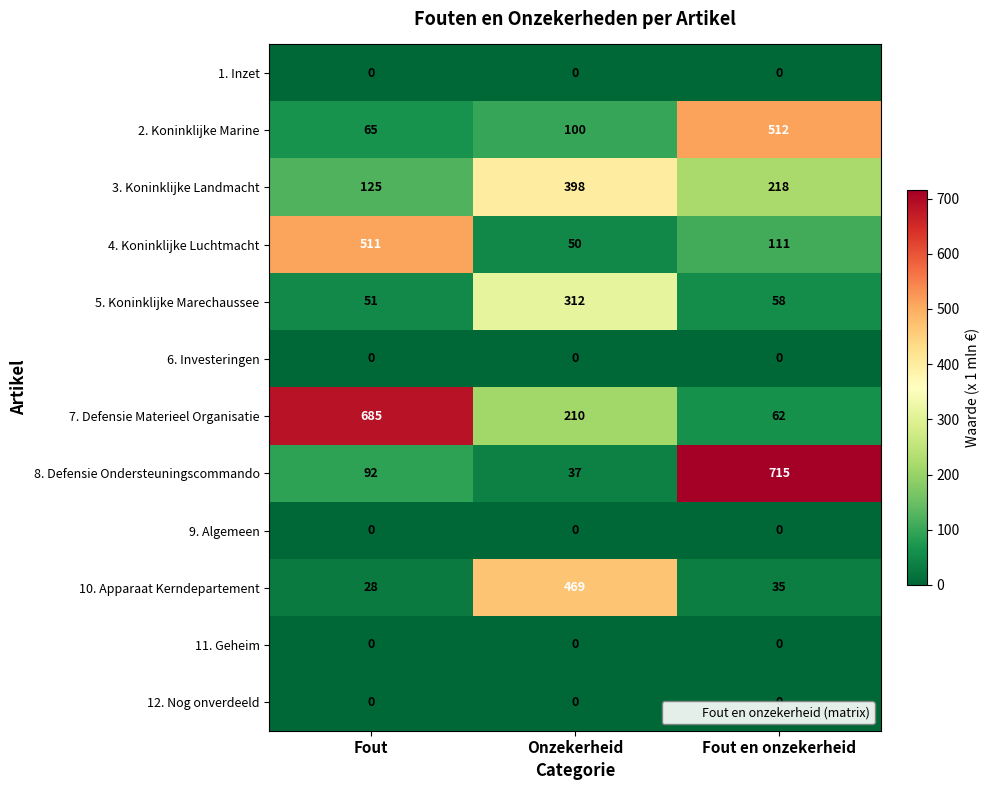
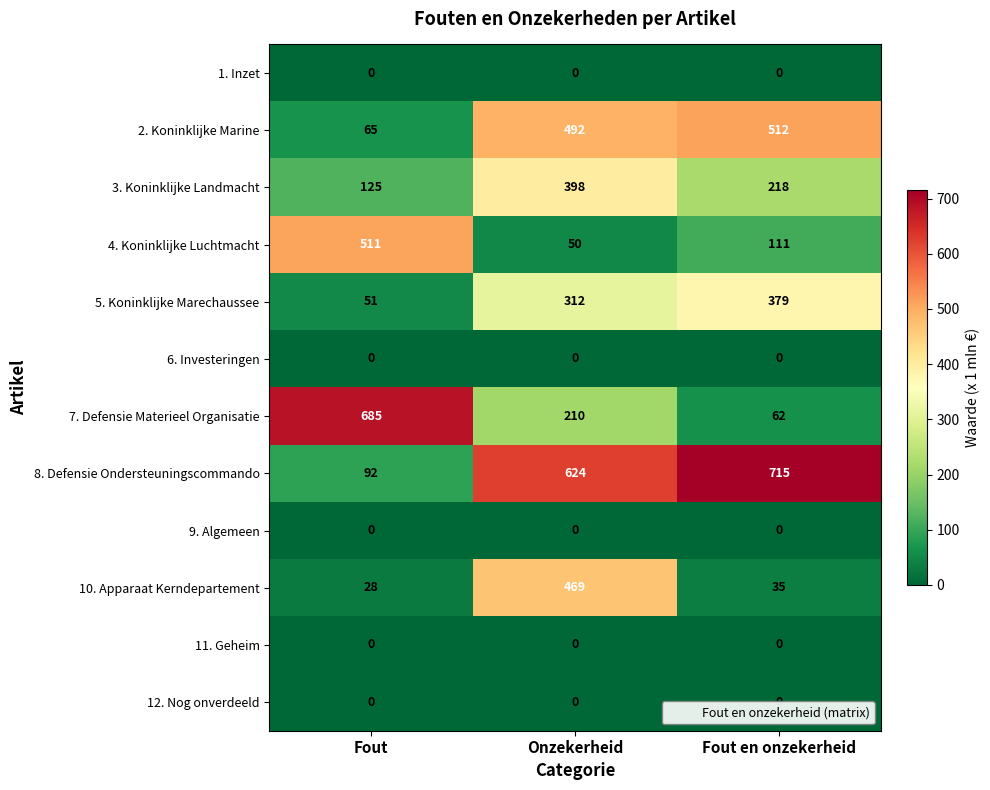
2. Koninklijke Marine, Onzekerheid: 100 -> 492
5. Koninklijke Marechaussee, Fout en onzekerheid: 58 -> 379
8. Defensie Ondersteuningscommando, Onzekerheid: 37 -> 624
